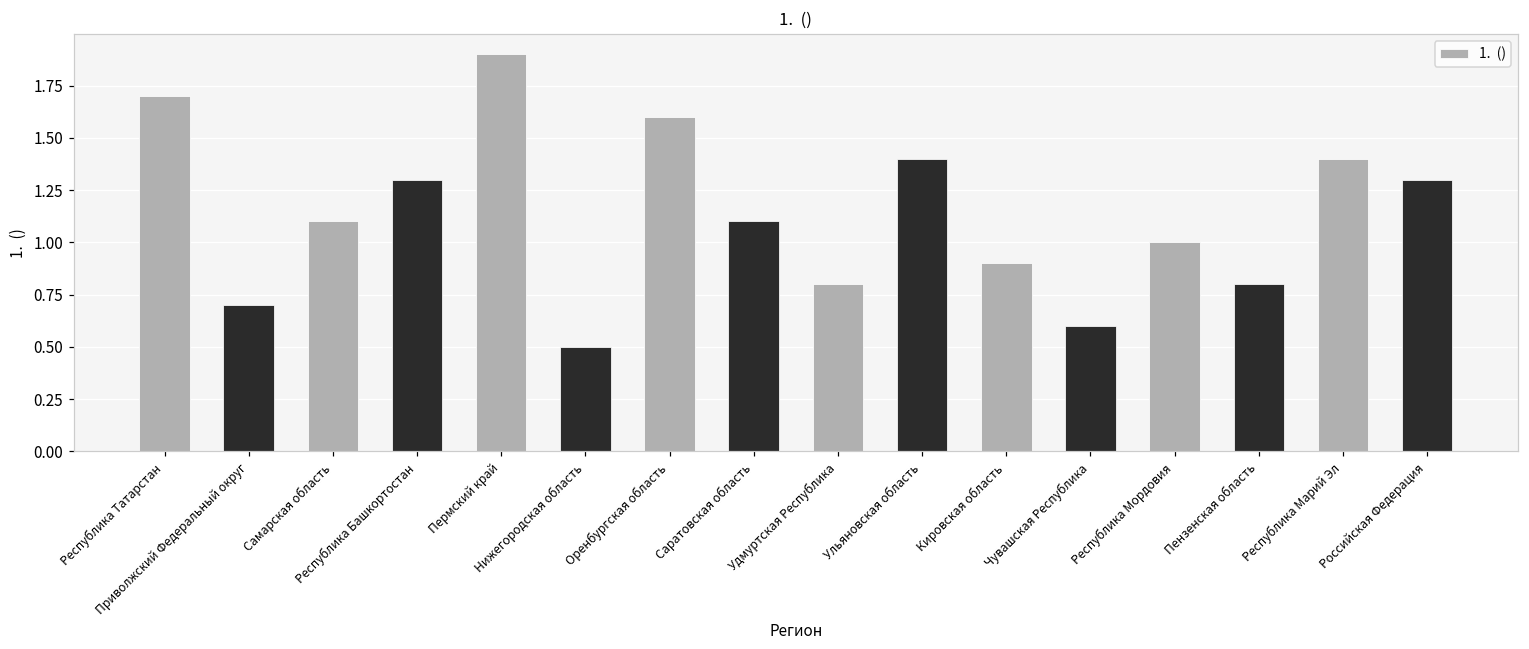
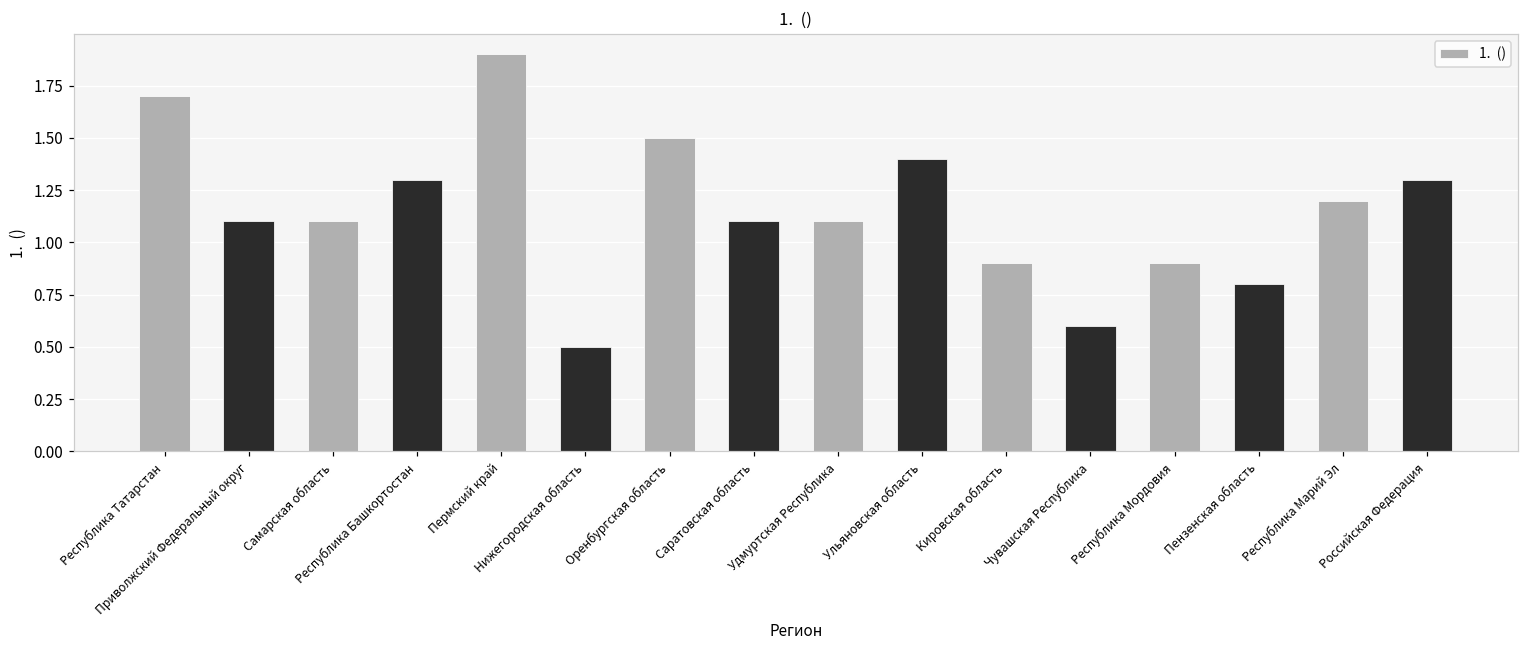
Приволжский Федеральный округ: 0.7 -> 1.1
Оренбургская область: 1.6 -> 1.5
Удмуртская Республика: 0.8 -> 1.1
Республика Мордовия: 1.0 -> 0.9
Республика Марий Эл: 1.4 -> 1.2
